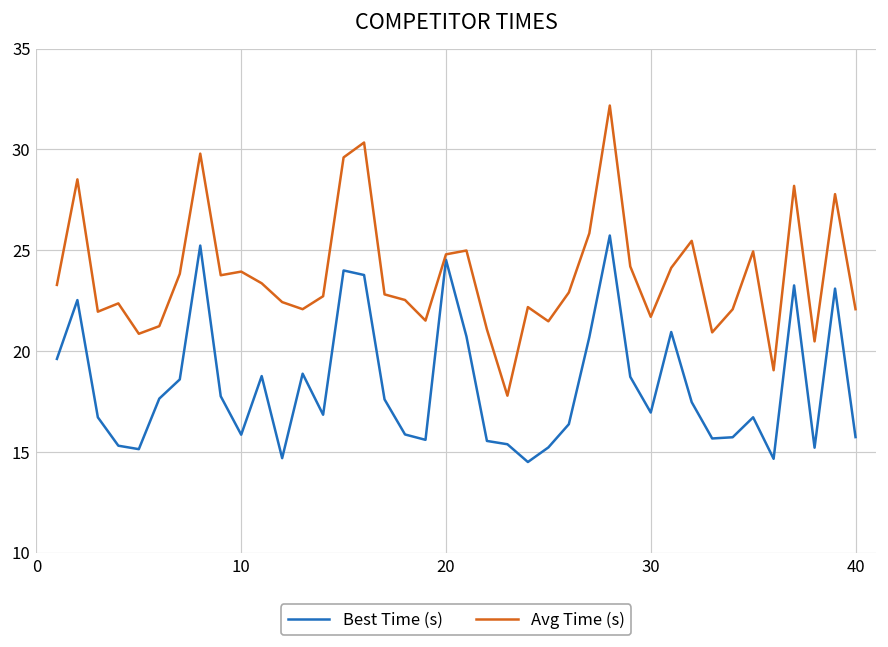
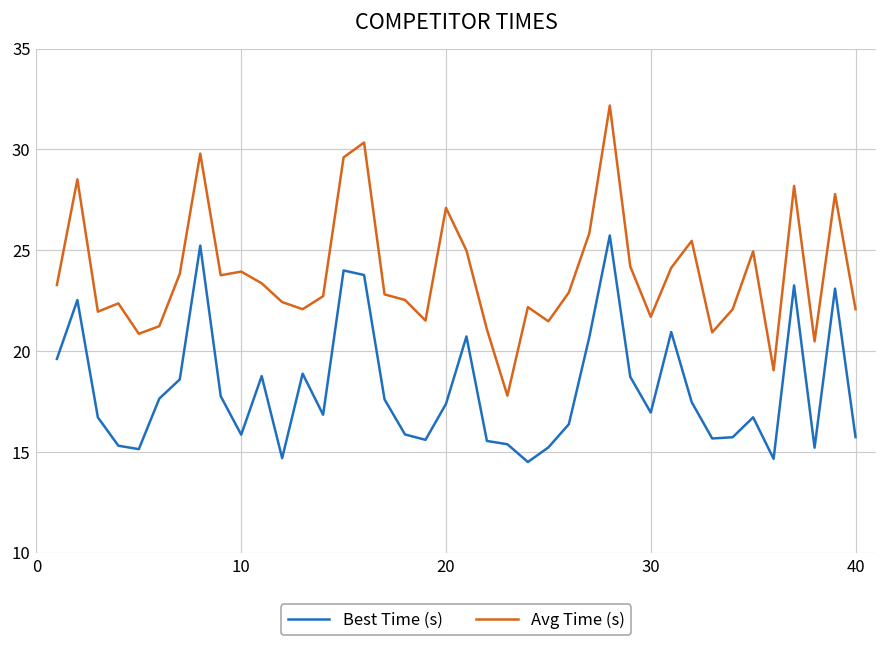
Best Time (s), 20: 24.5 -> 17.4
Avg Time (s), 20: 24.8 -> 27.1
